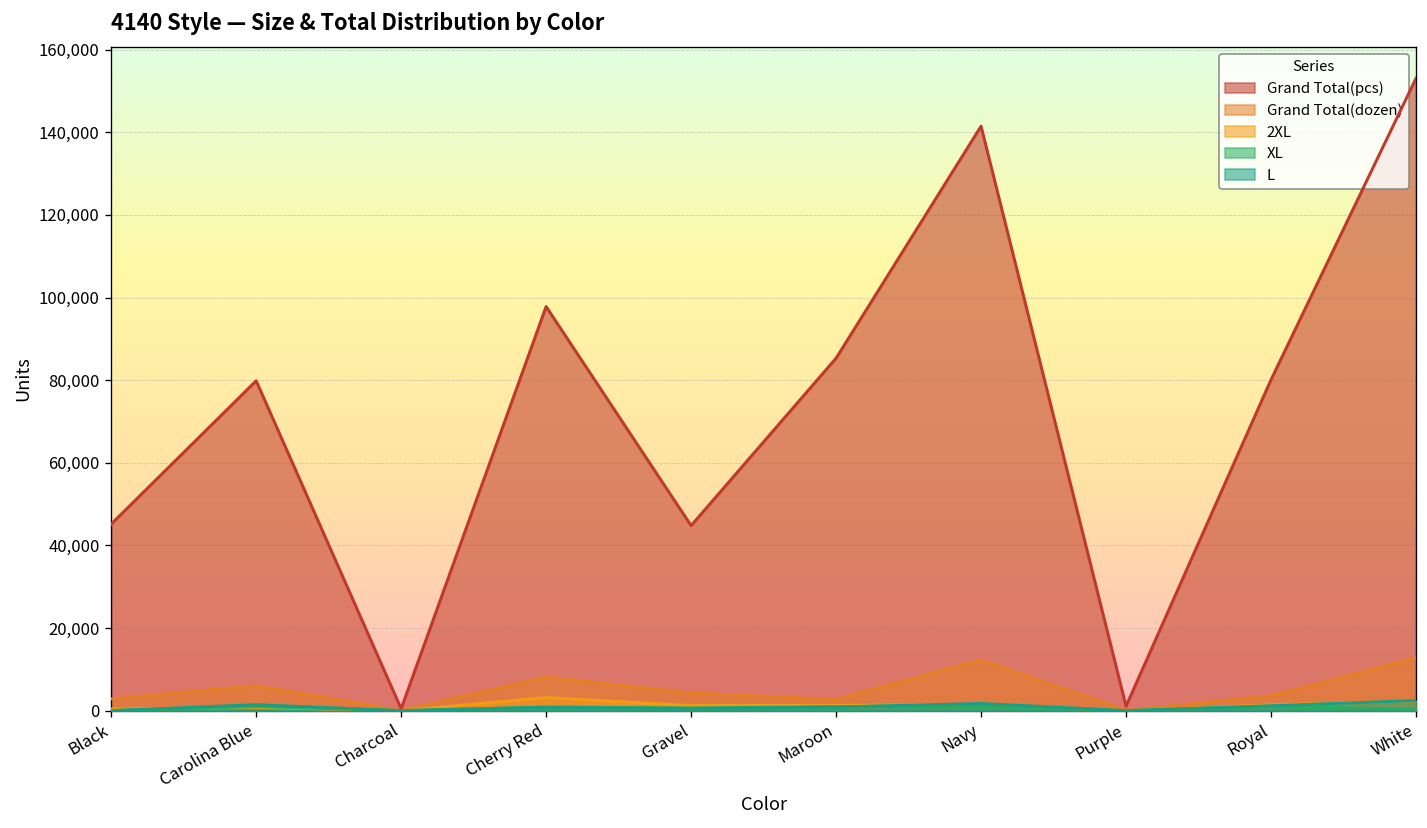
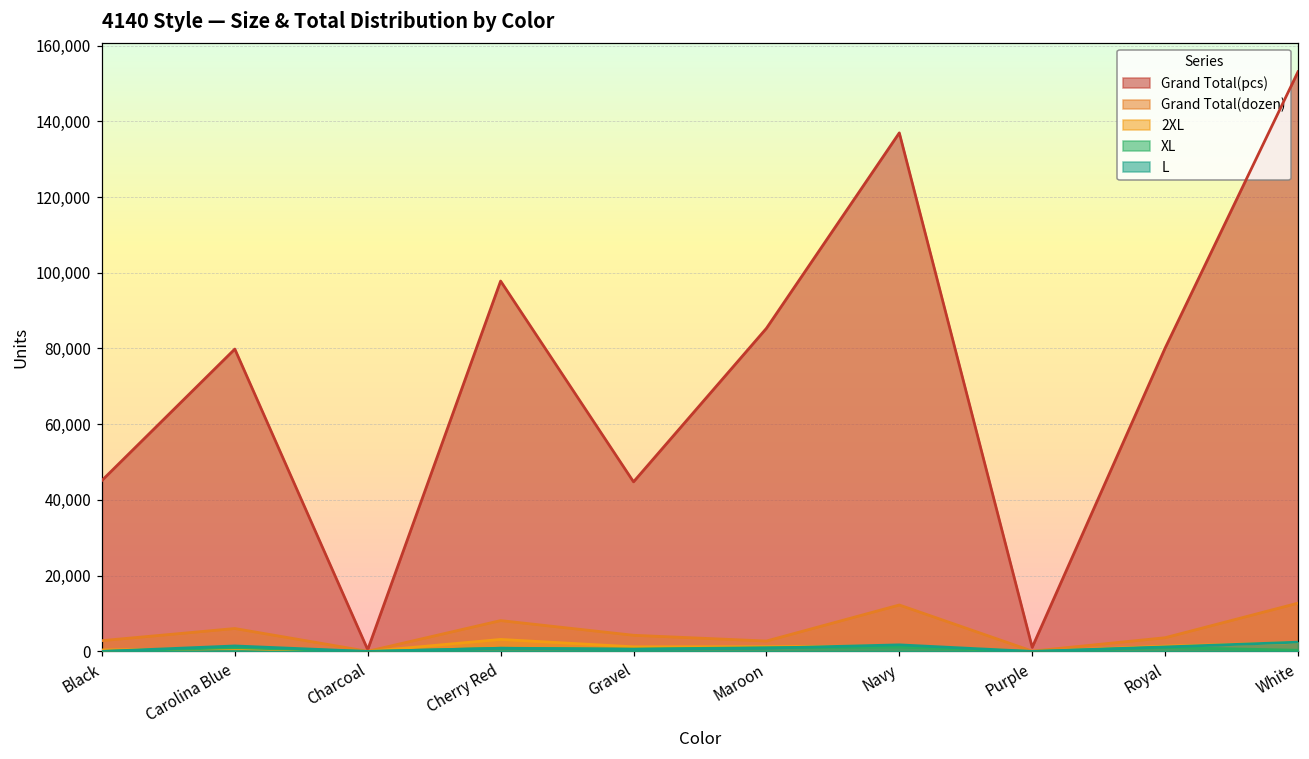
Grand Total(pcs), Navy: 141,000 -> 137,000
